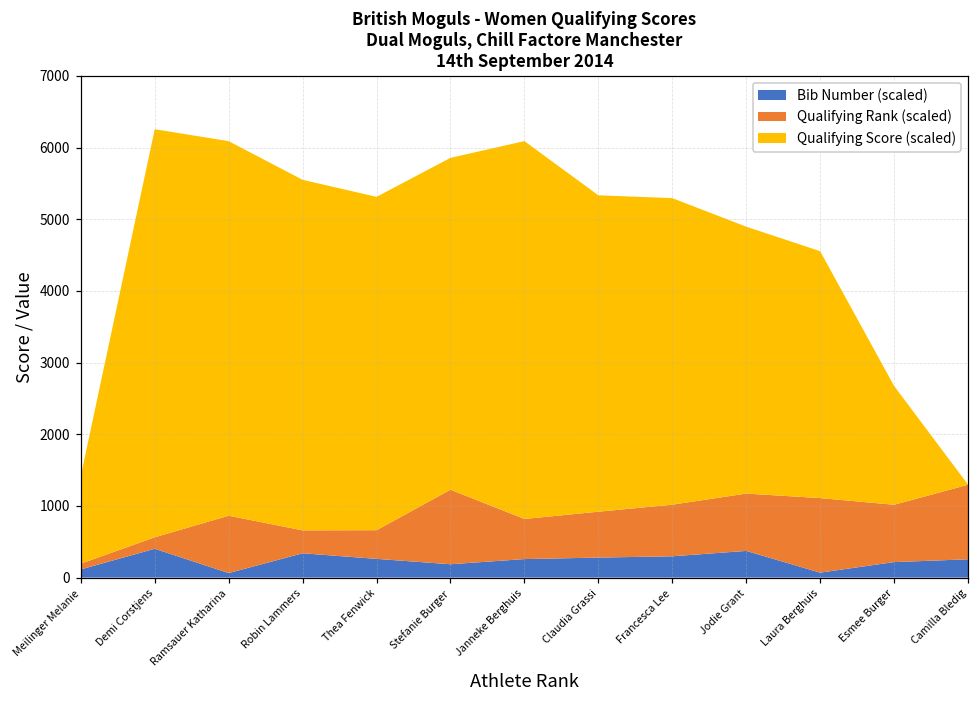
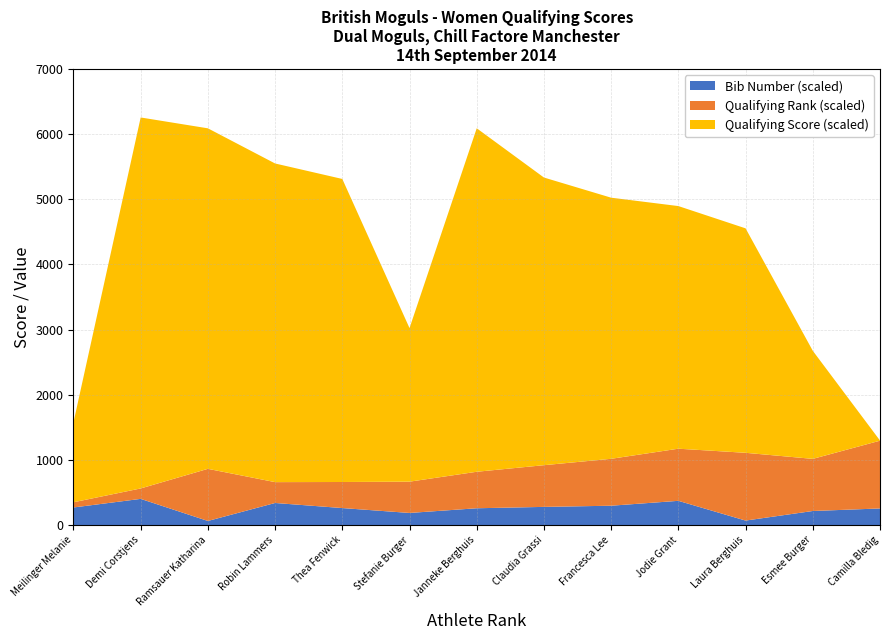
Bib Number (scaled), Meilinger Melanie: 100 -> 300
Qualifying Rank (scaled), Stefanie Burger: 1000 -> 500
Qualifying Score (scaled), Stefanie Burger: 4600 -> 2400
Qualifying Score (scaled), Francesca Lee: 4300 -> 4000
